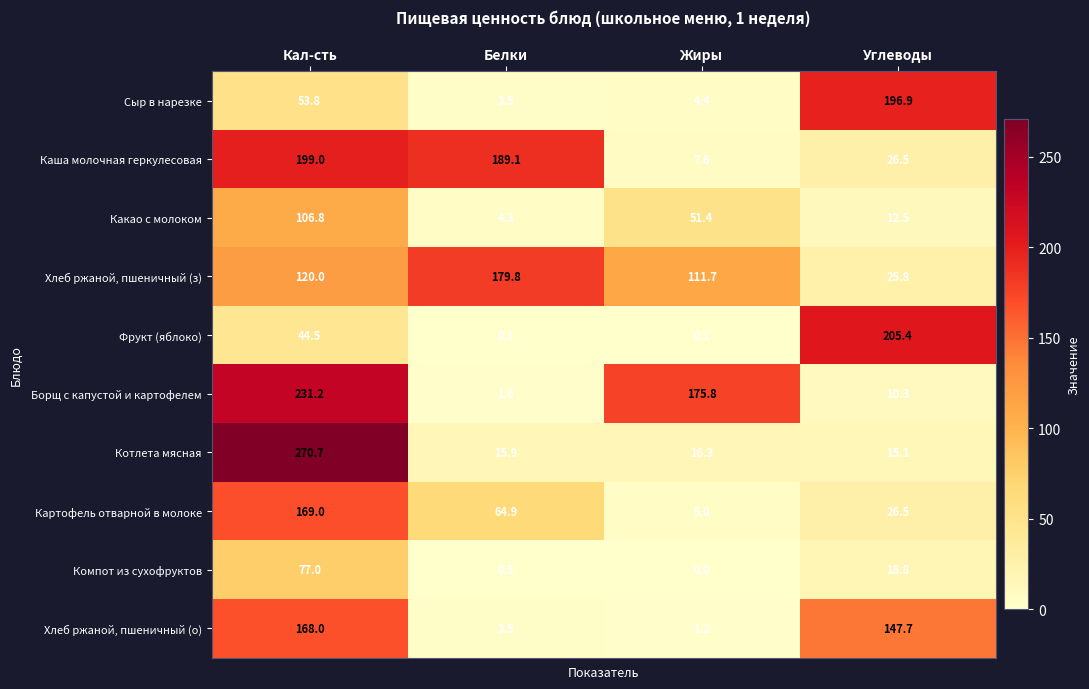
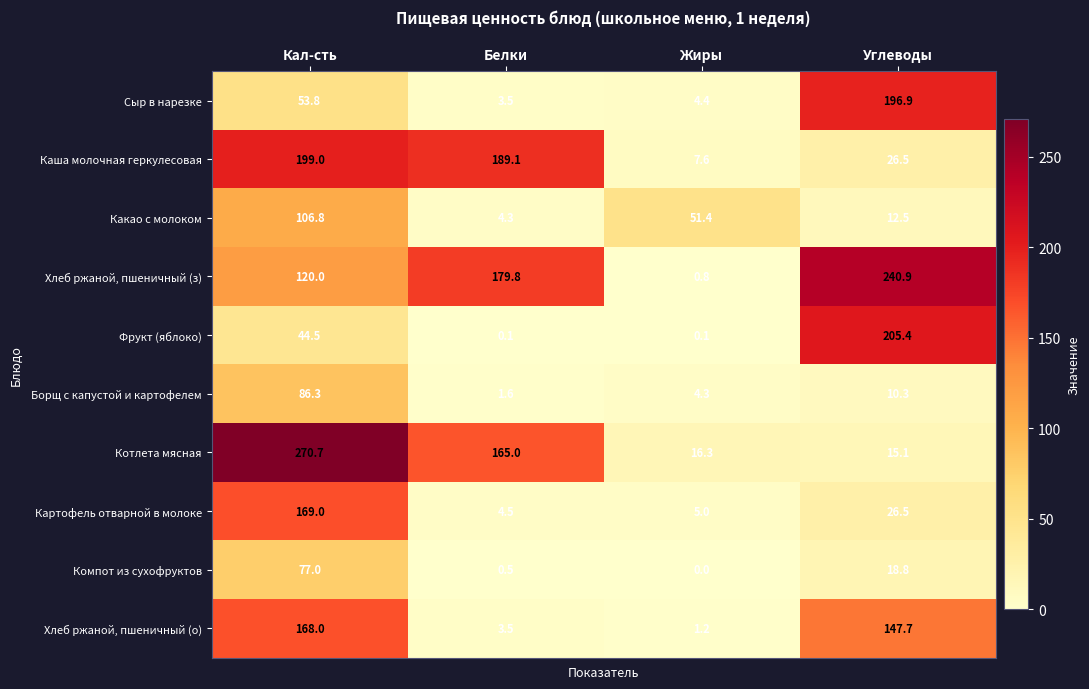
Хлеб ржаной, пшеничный (з), Жиры: 111.7 -> 0.8
Хлеб ржаной, пшеничный (з), Углеводы: 25.8 -> 240.9
Борщ с капустой и картофелем, Кал-сть: 231.2 -> 86.3
Борщ с капустой и картофелем, Жиры: 175.8 -> 4.3
Котлета мясная, Белки: 15.9 -> 165.0
Картофель отварной в молоке, Белки: 64.9 -> 4.5
